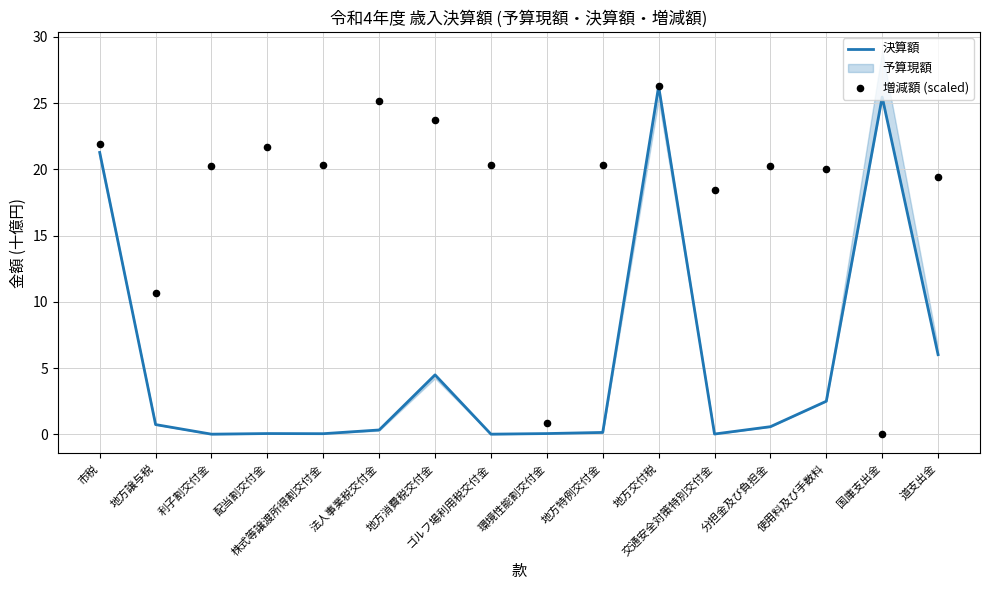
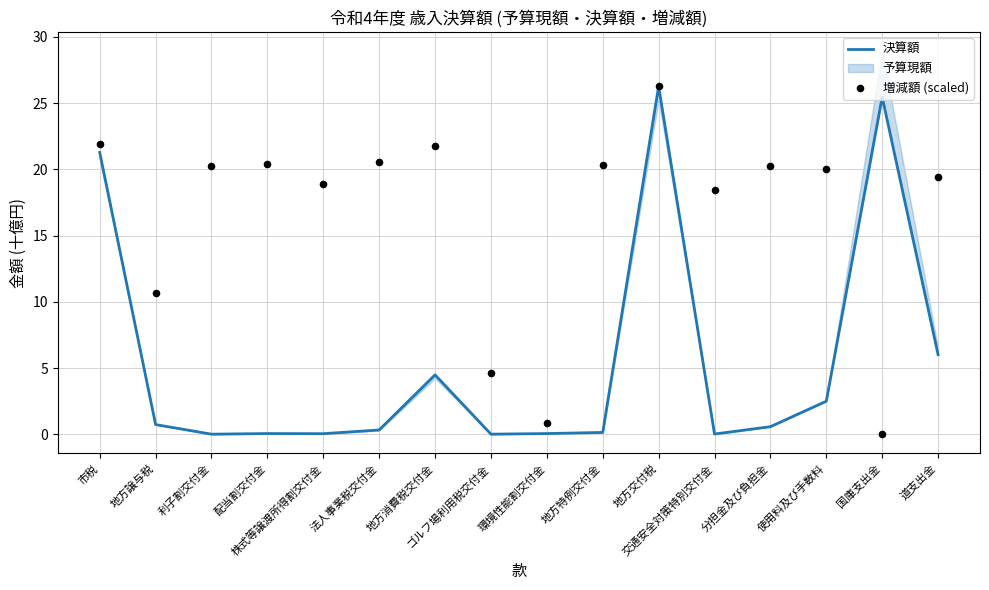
増減額 (scaled), 配当割交付金: 21.7 -> 20.4
増減額 (scaled), 株式等譲渡所得割交付金: 20.3 -> 18.9
増減額 (scaled), 法人事業税交付金: 25.2 -> 20.6
増減額 (scaled), 地方消費税交付金: 23.7 -> 21.8
増減額 (scaled), ゴルフ場利用税交付金: 20.3 -> 4.7
